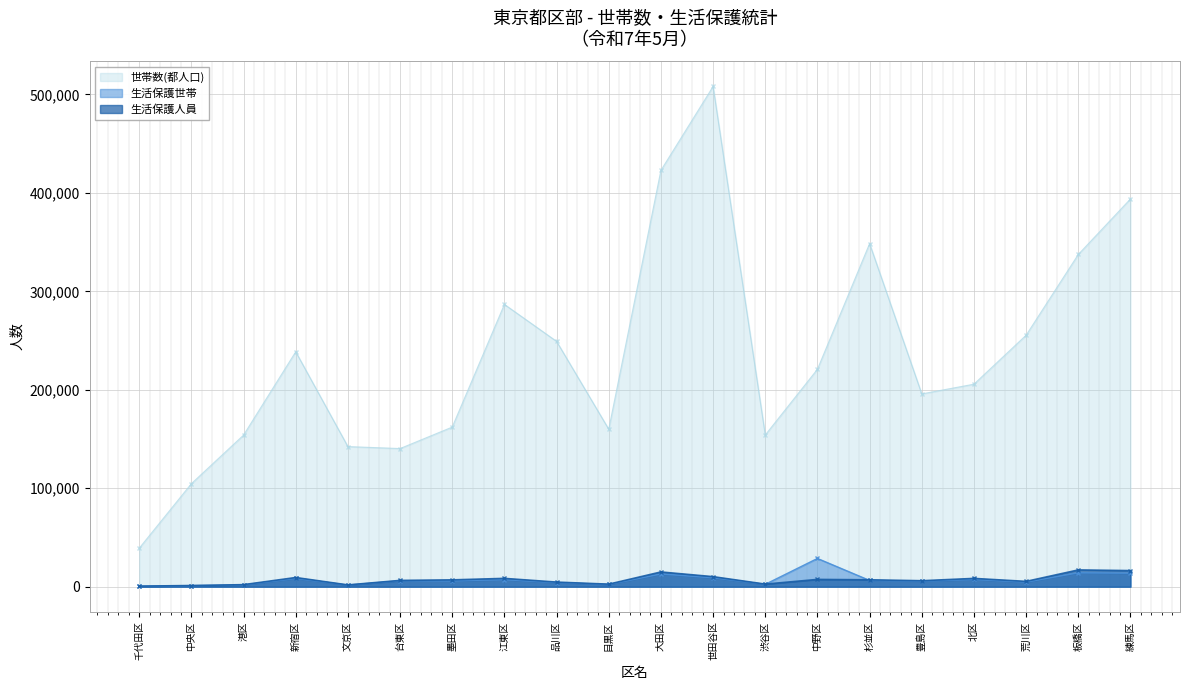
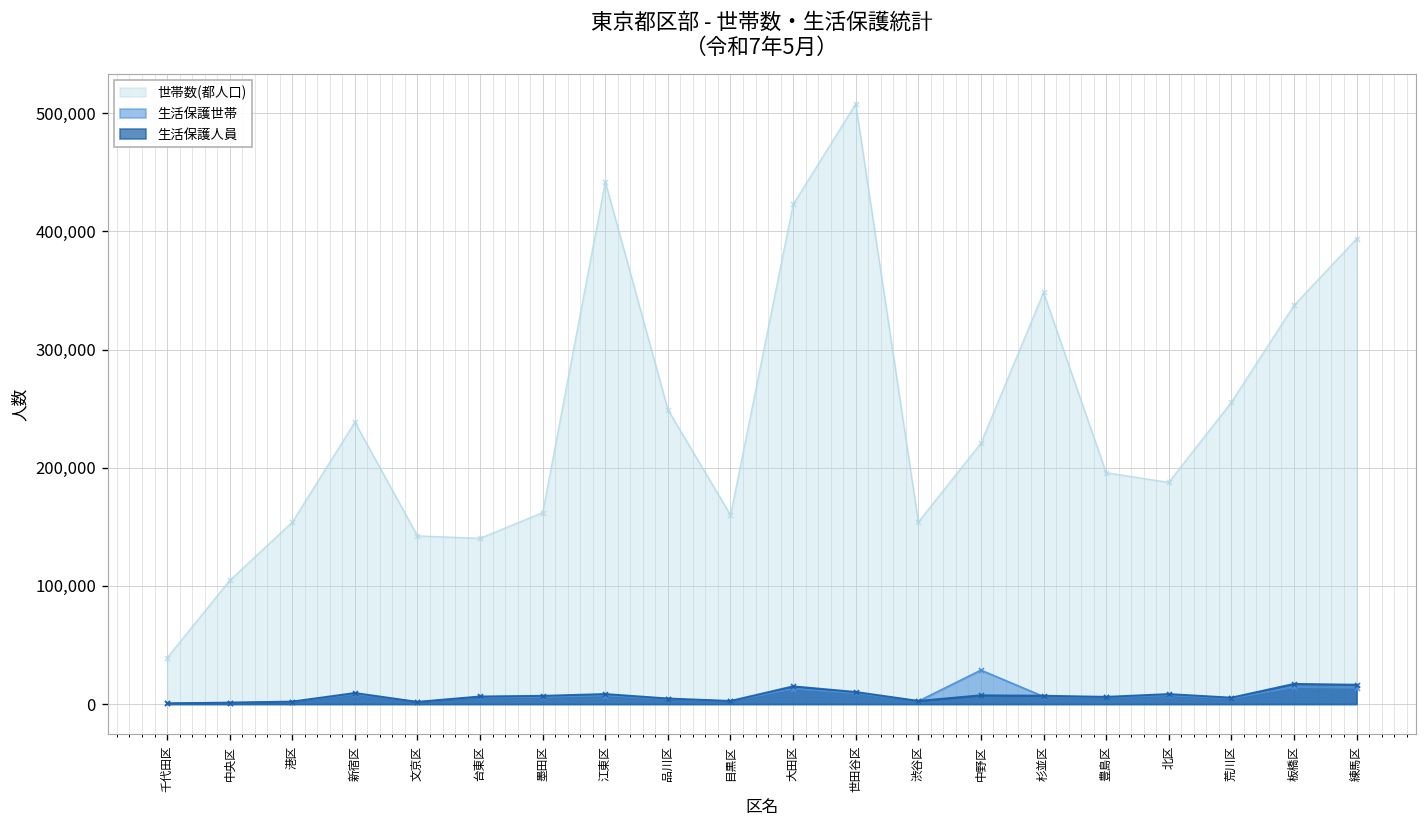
世帯数(都人口), 江東区: 290,000 -> 440,000
世帯数(都人口), 北区: 210,000 -> 190,000
